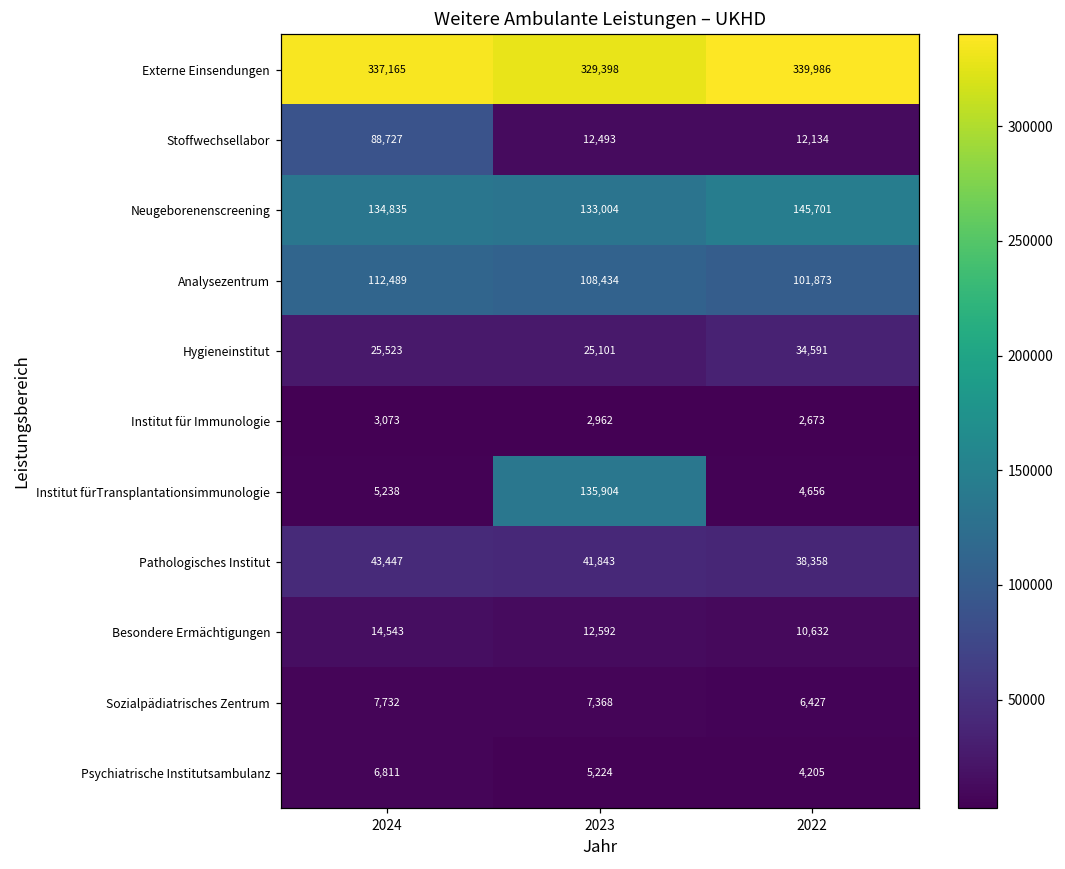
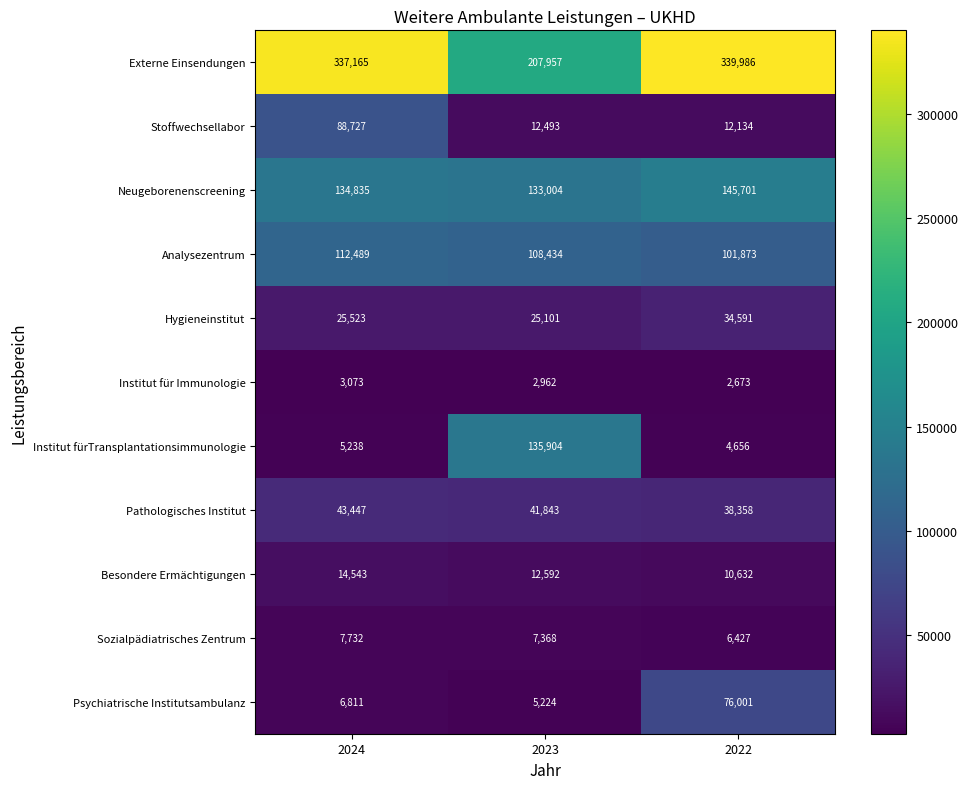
Externe Einsendungen, 2023: 329,398 -> 207,957
Psychiatrische Institutsambulanz, 2022: 4,205 -> 76,001
